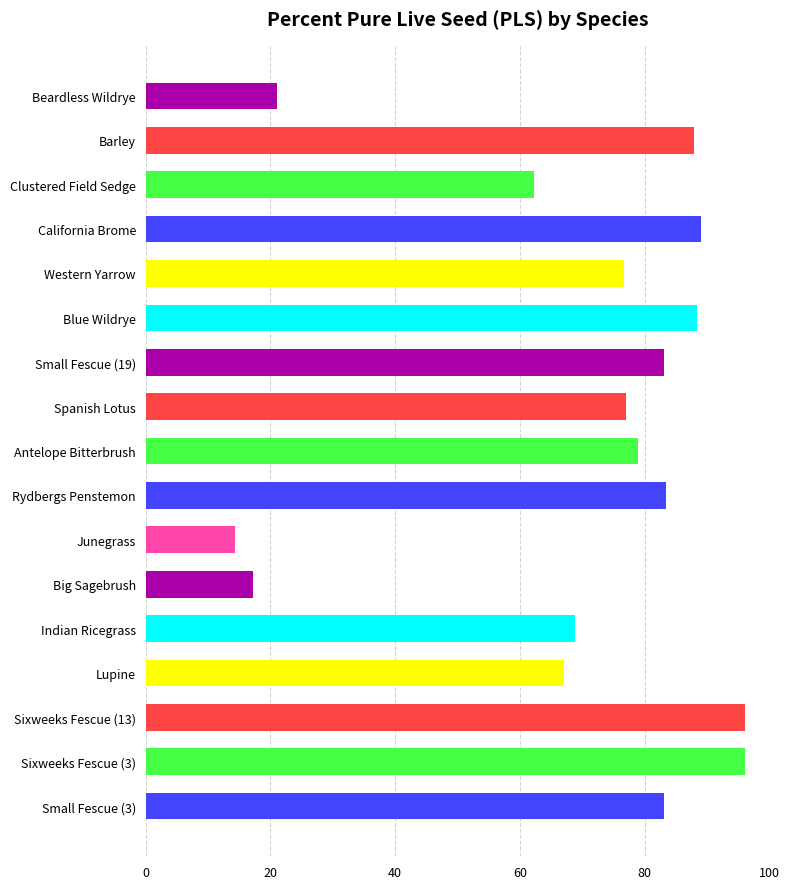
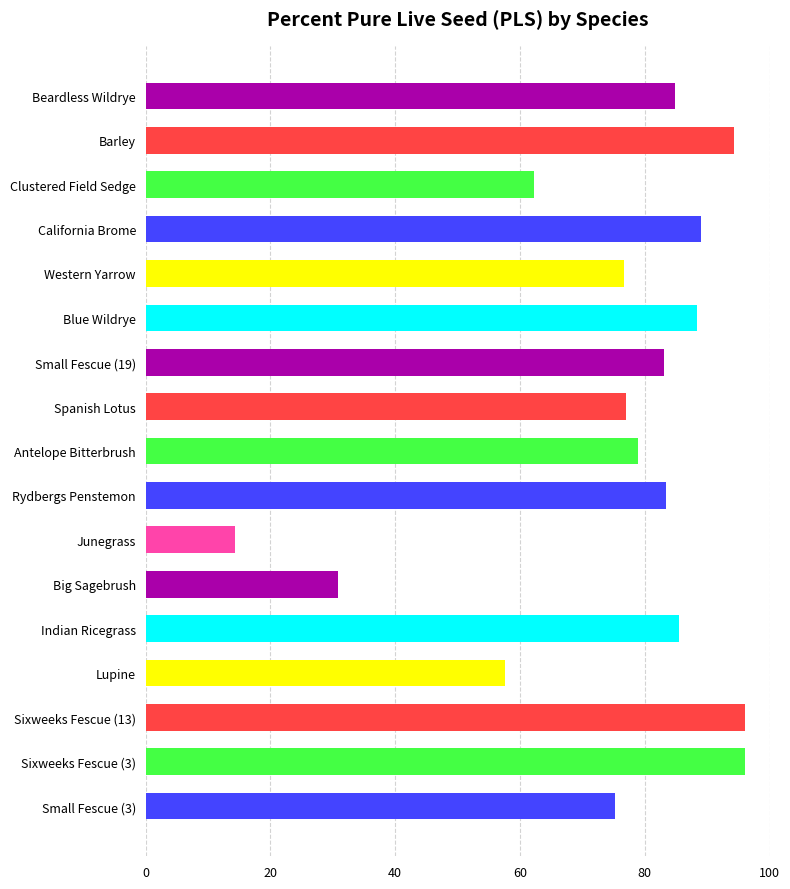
Beardless Wildrye: 21 -> 85
Barley: 88 -> 94
Big Sagebrush: 17 -> 31
Indian Ricegrass: 69 -> 85
Lupine: 67 -> 58
Small Fescue (3): 83 -> 75
